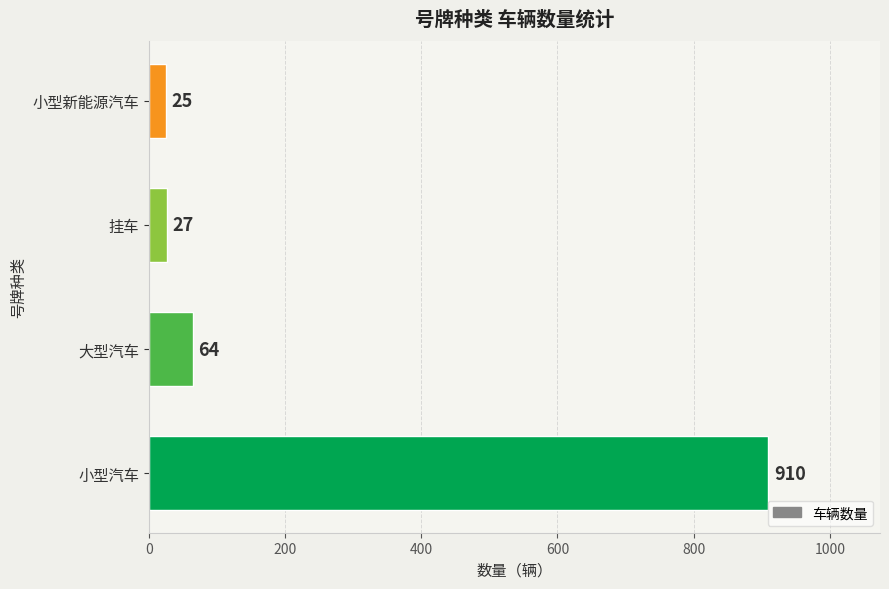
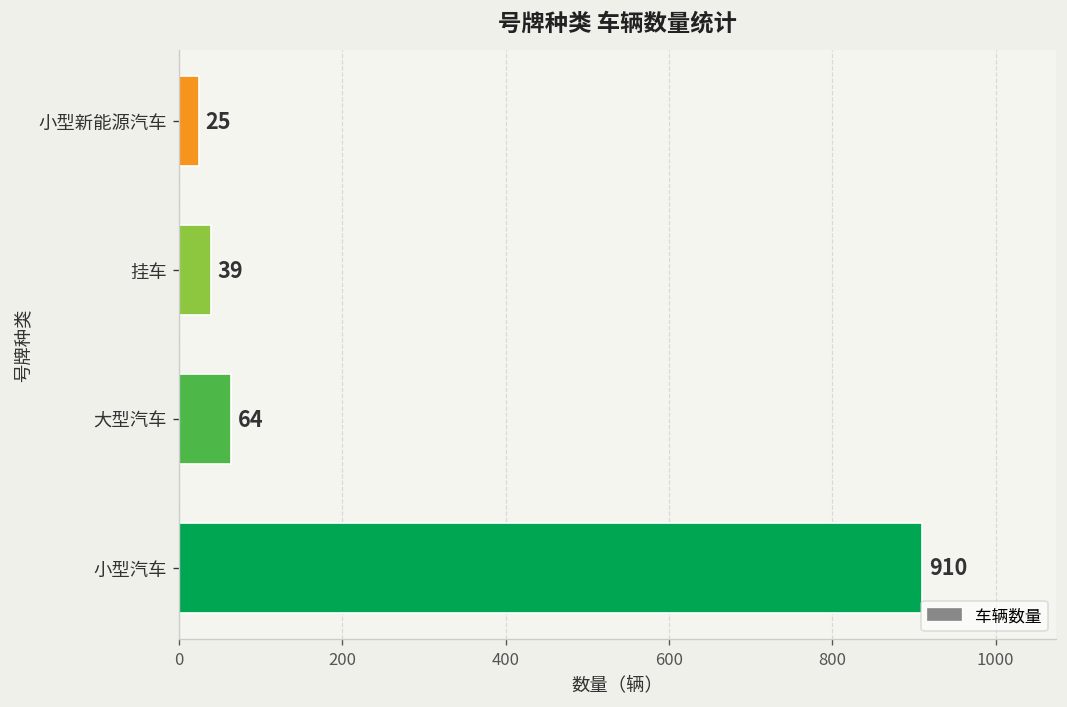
挂车: 27 -> 39
